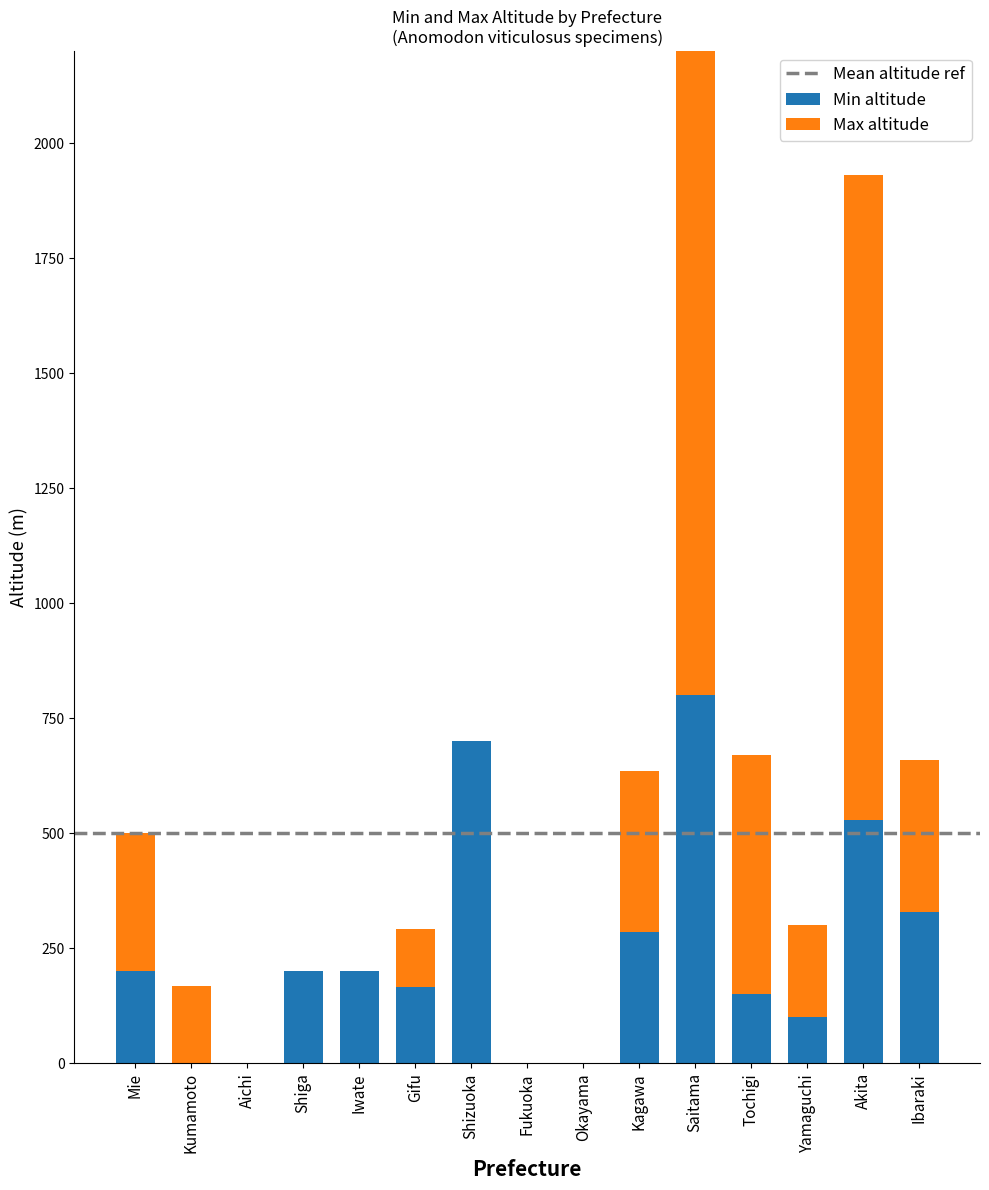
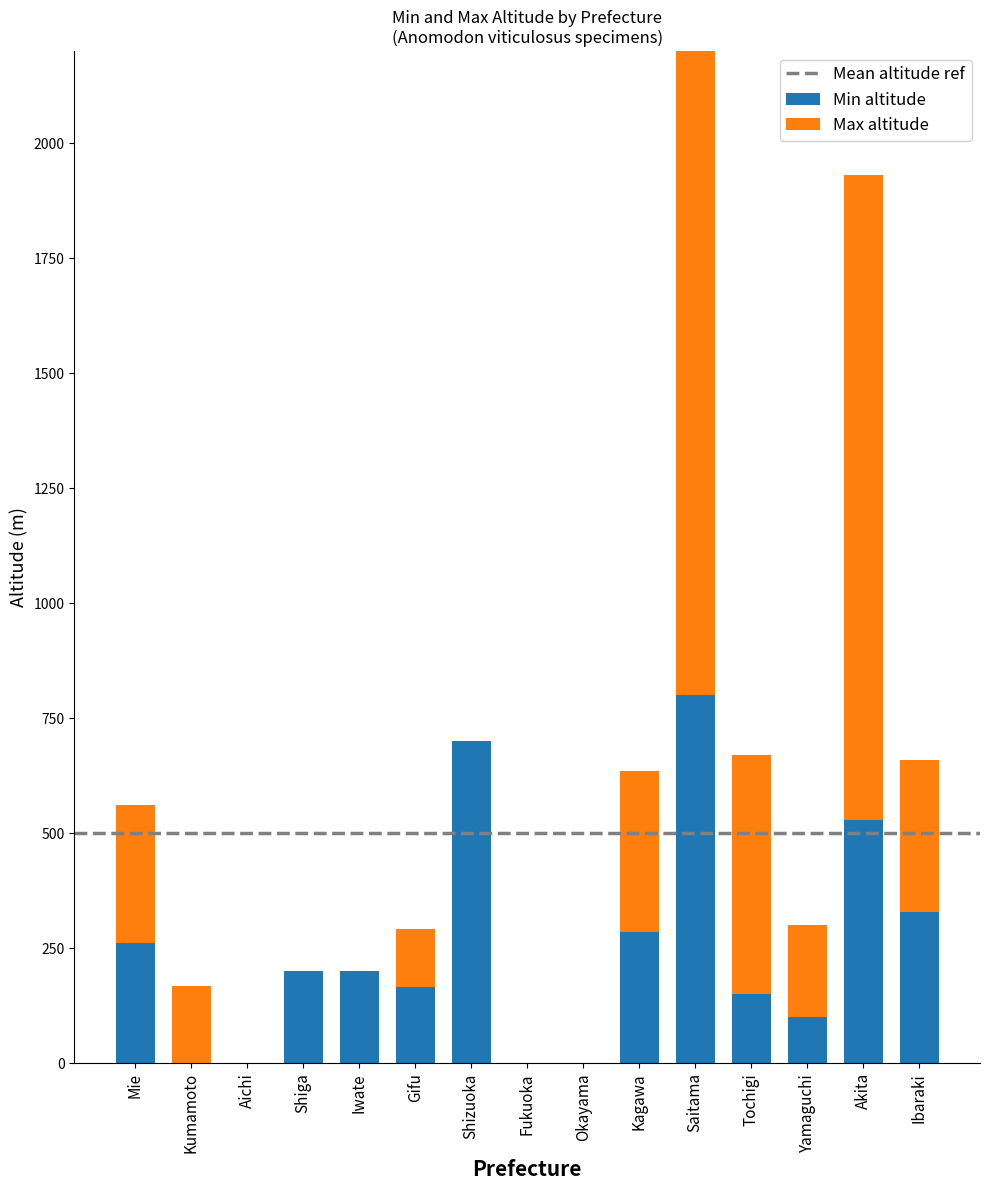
Min altitude, Mie: 200 -> 260
